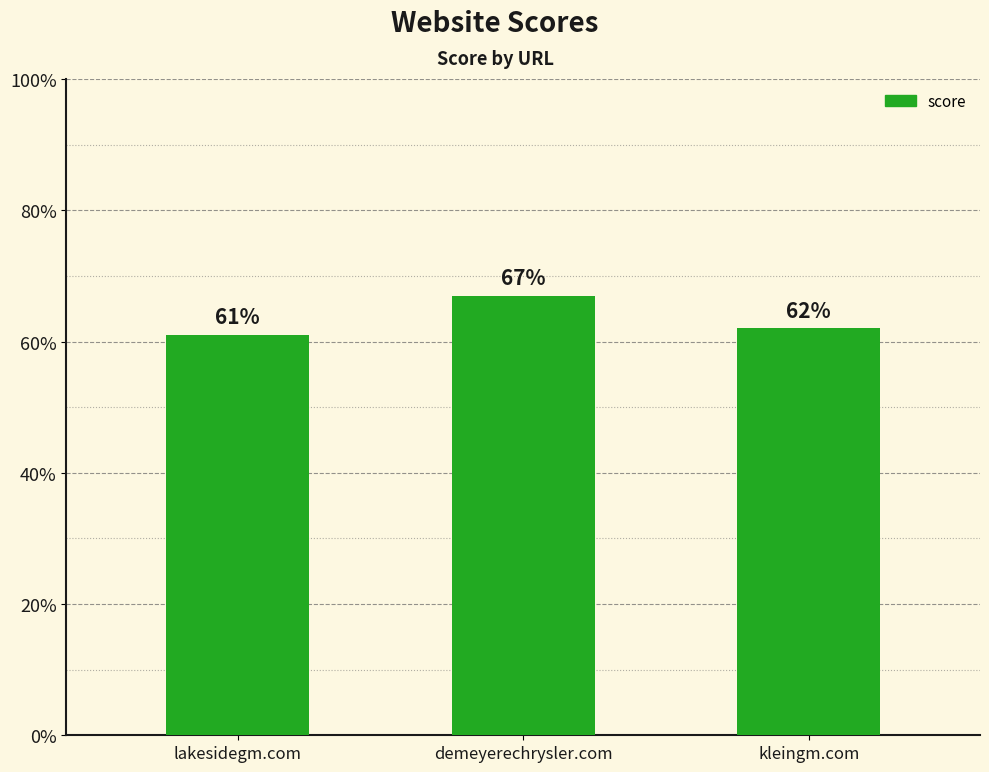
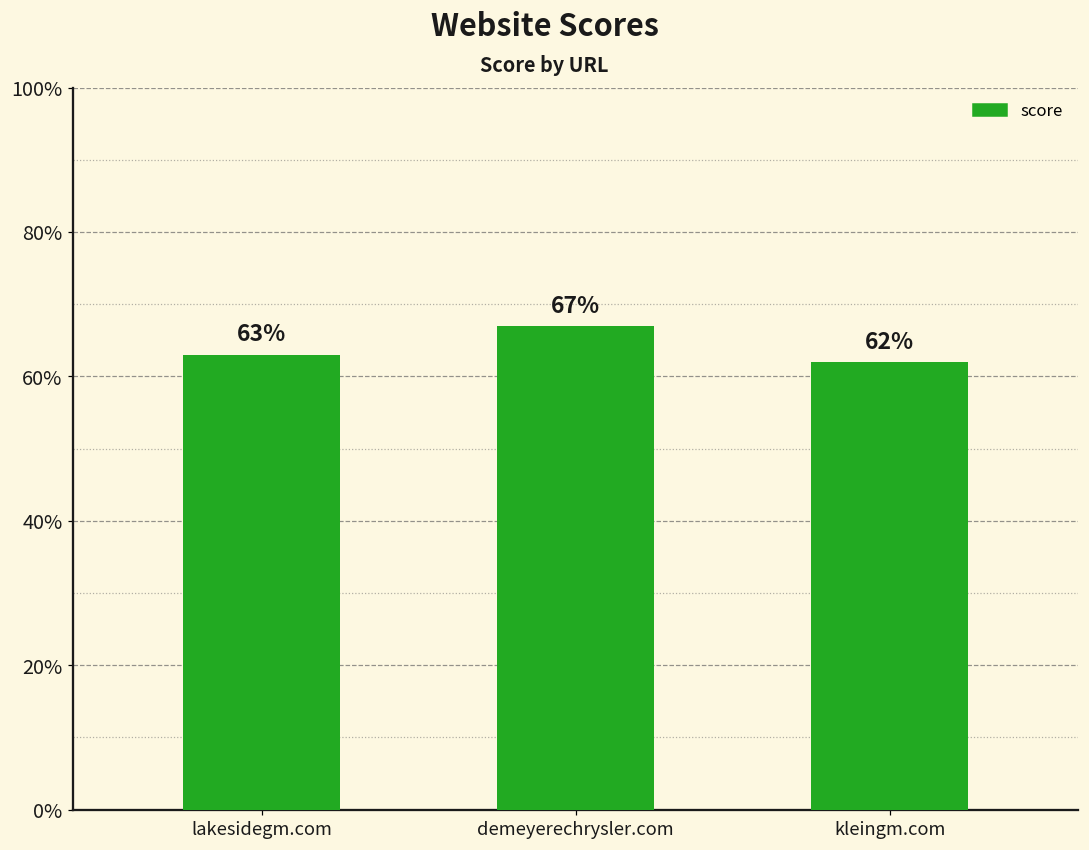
lakesidegm.com: 61% -> 63%
